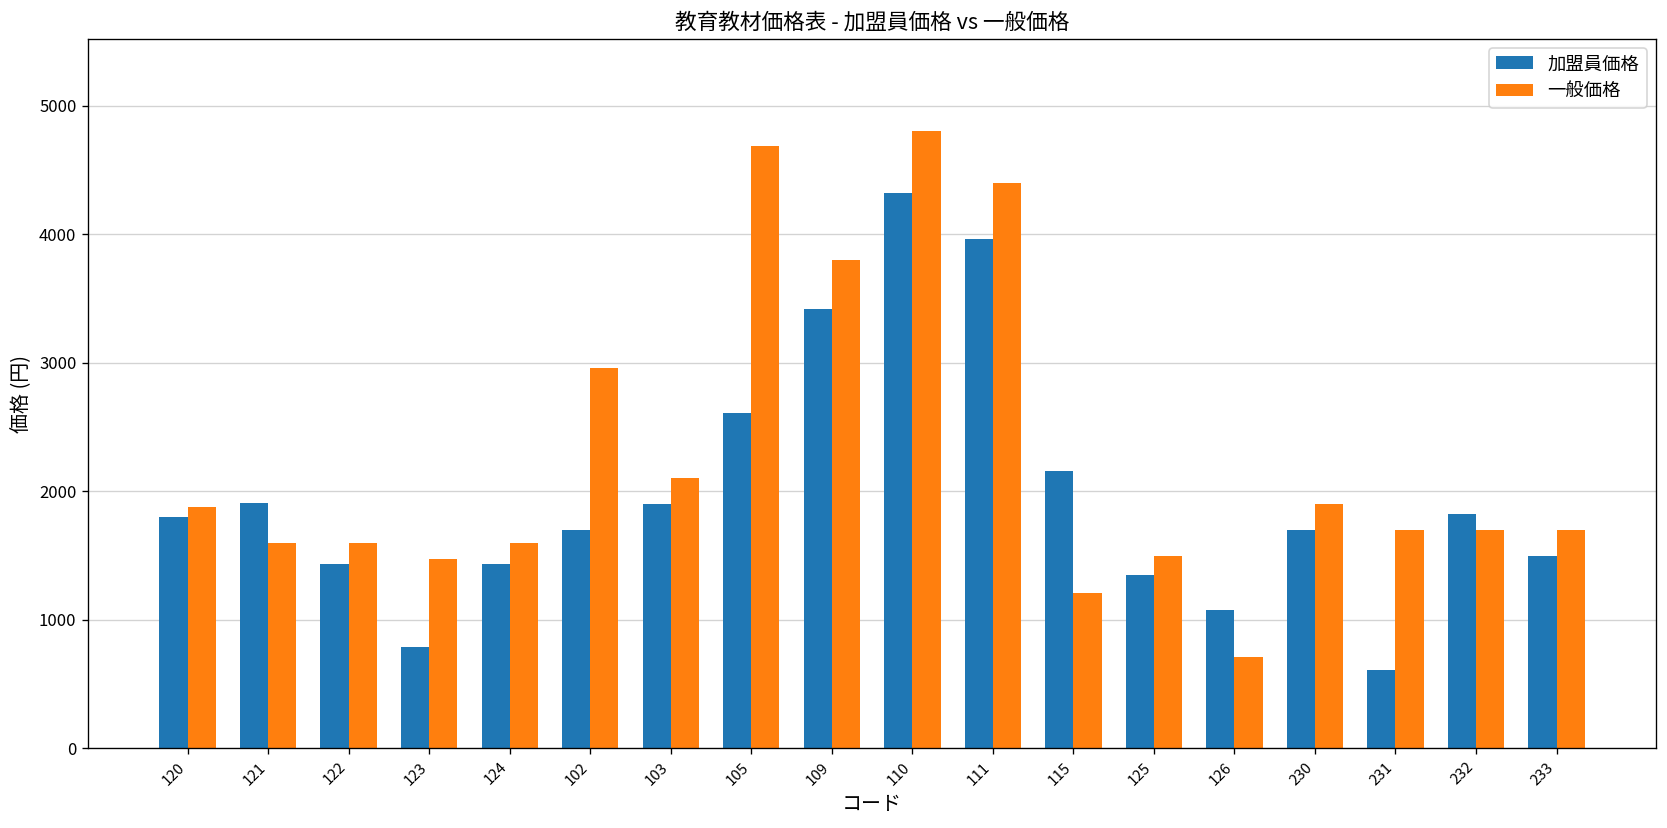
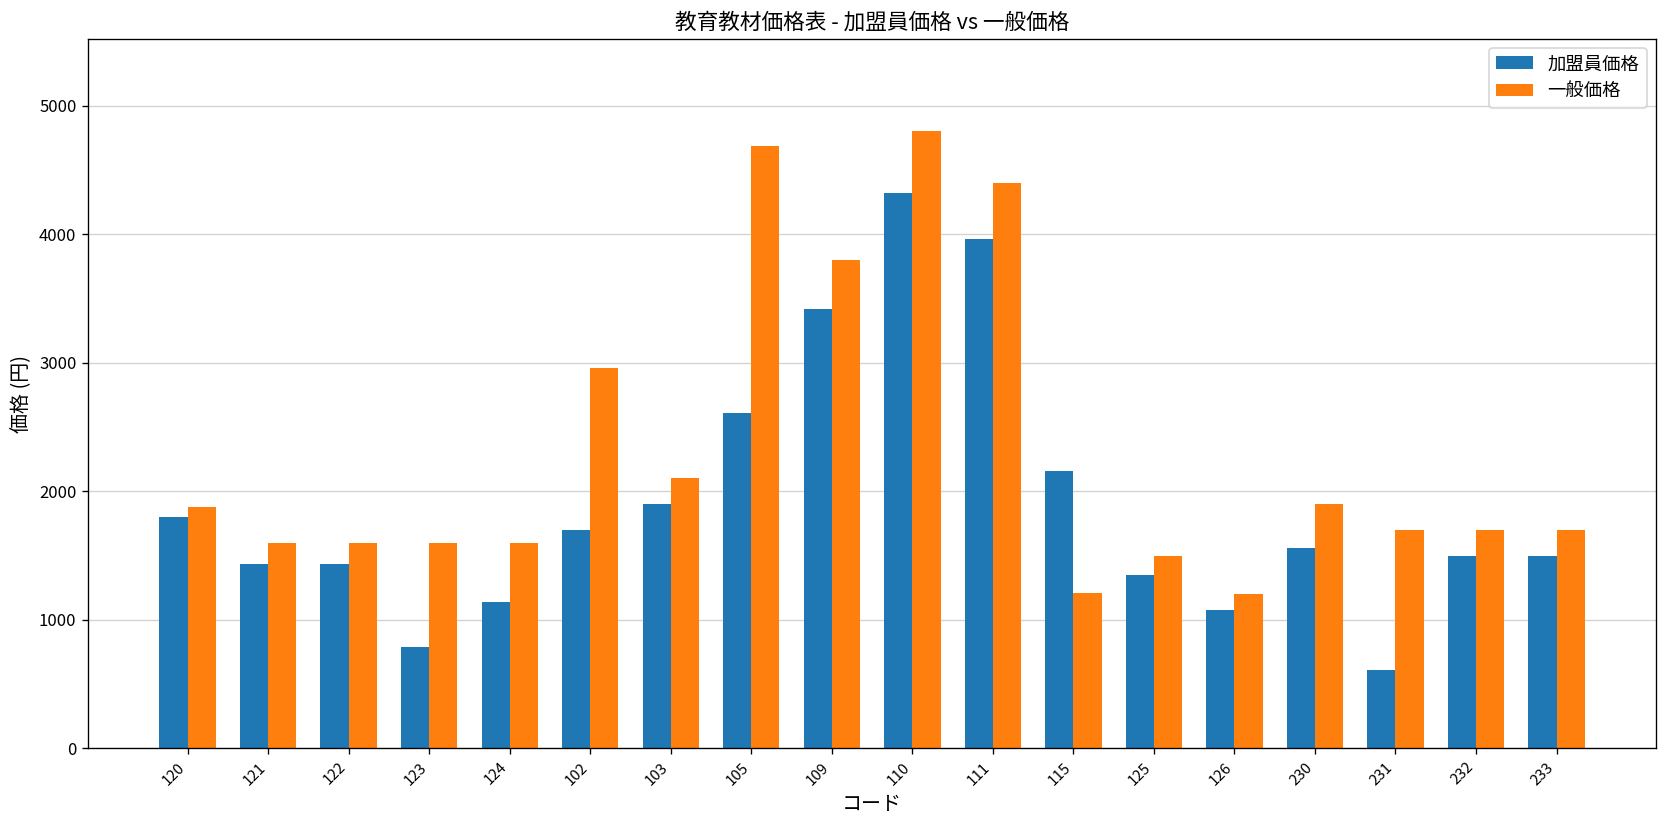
加盟員価格, 121: 1910 -> 1440
一般価格, 123: 1480 -> 1600
加盟員価格, 124: 1440 -> 1140
一般価格, 126: 710 -> 1200
加盟員価格, 230: 1700 -> 1560
加盟員価格, 232: 1820 -> 1500
